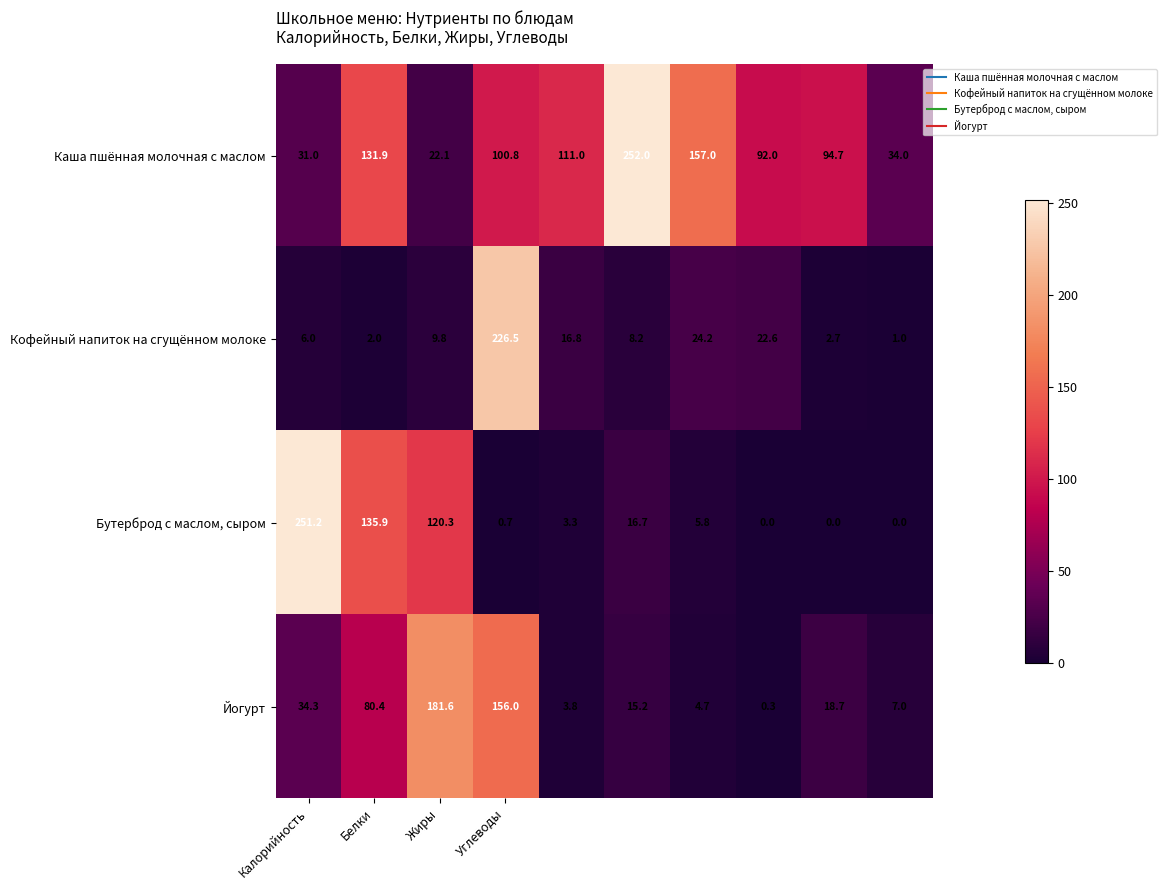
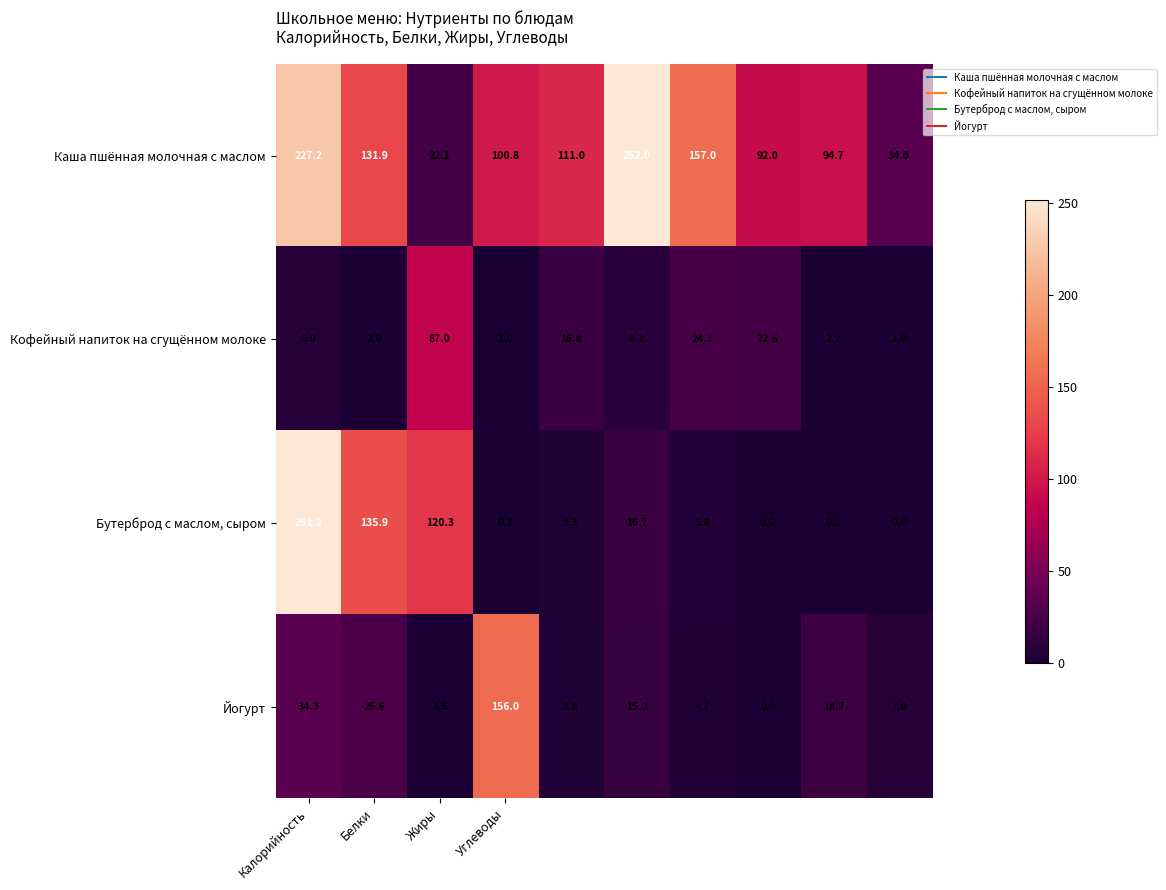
Каша пшённая молочная с маслом, Калорийность: 31.0 -> 227.2
Кофейный напиток на сгущённом молоке, Жиры: 9.8 -> 87.0
Кофейный напиток на сгущённом молоке, Углеводы: 226.5 -> 1.0
Йогурт, Белки: 80.4 -> 25.6
Йогурт, Жиры: 181.6 -> 1.5
